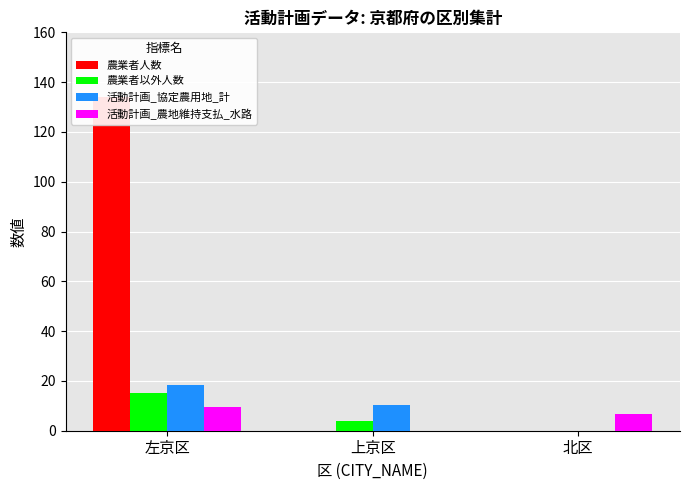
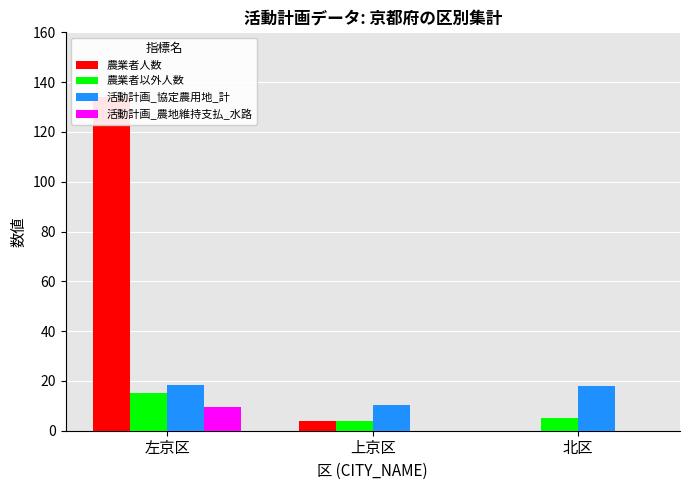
農業者人数, 上京区: 0 -> 4
農業者以外人数, 北区: 0 -> 5
活動計画_協定農用地_計, 北区: 0 -> 18
活動計画_農地維持支払_水路, 北区: 7 -> 0
